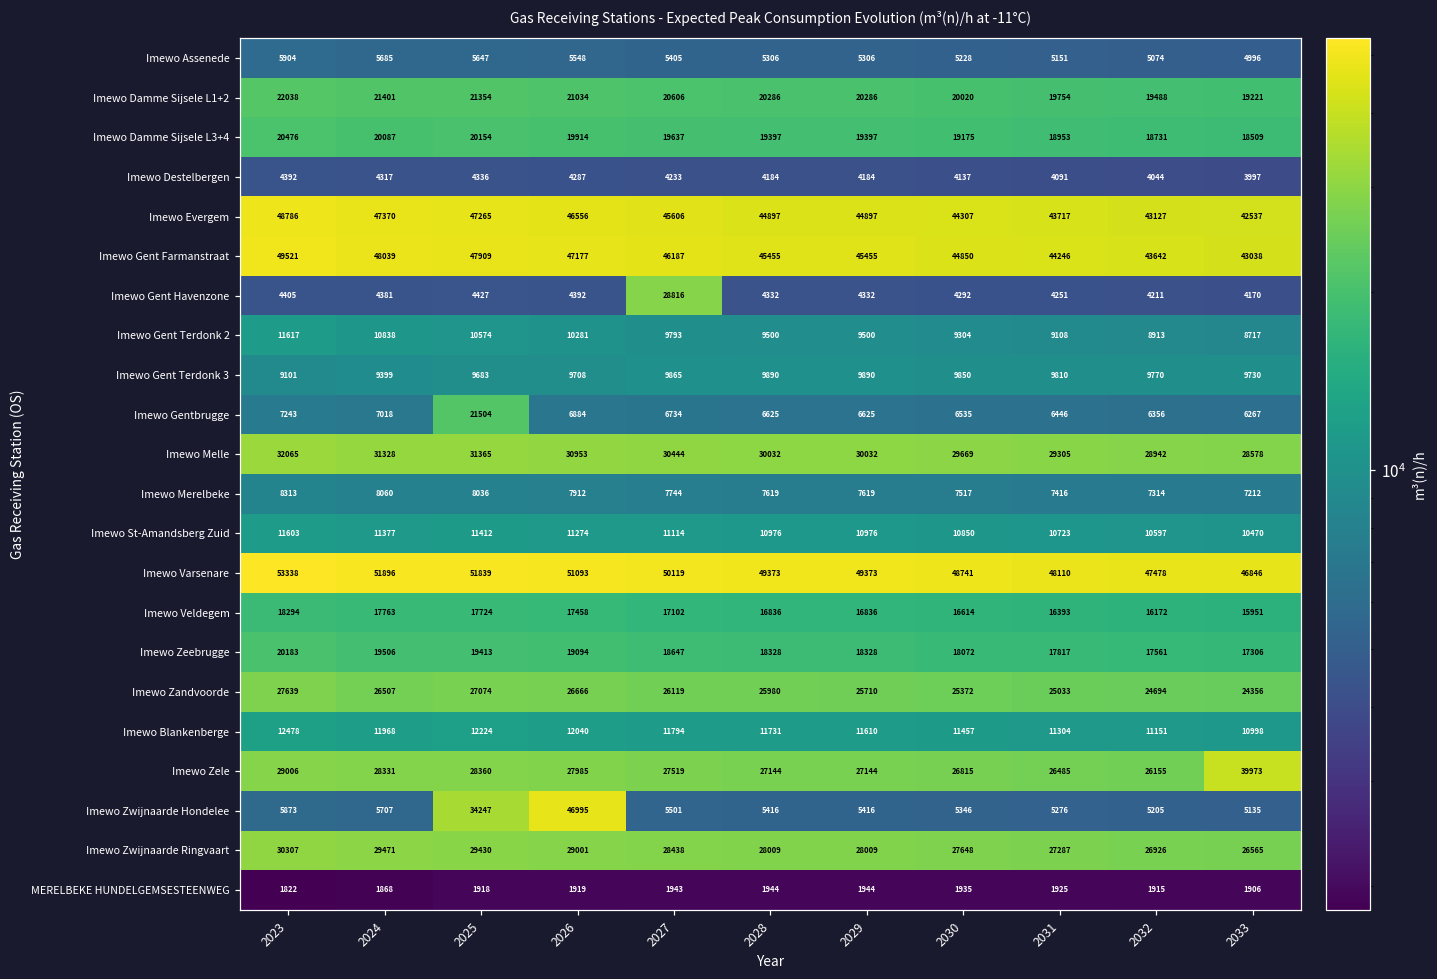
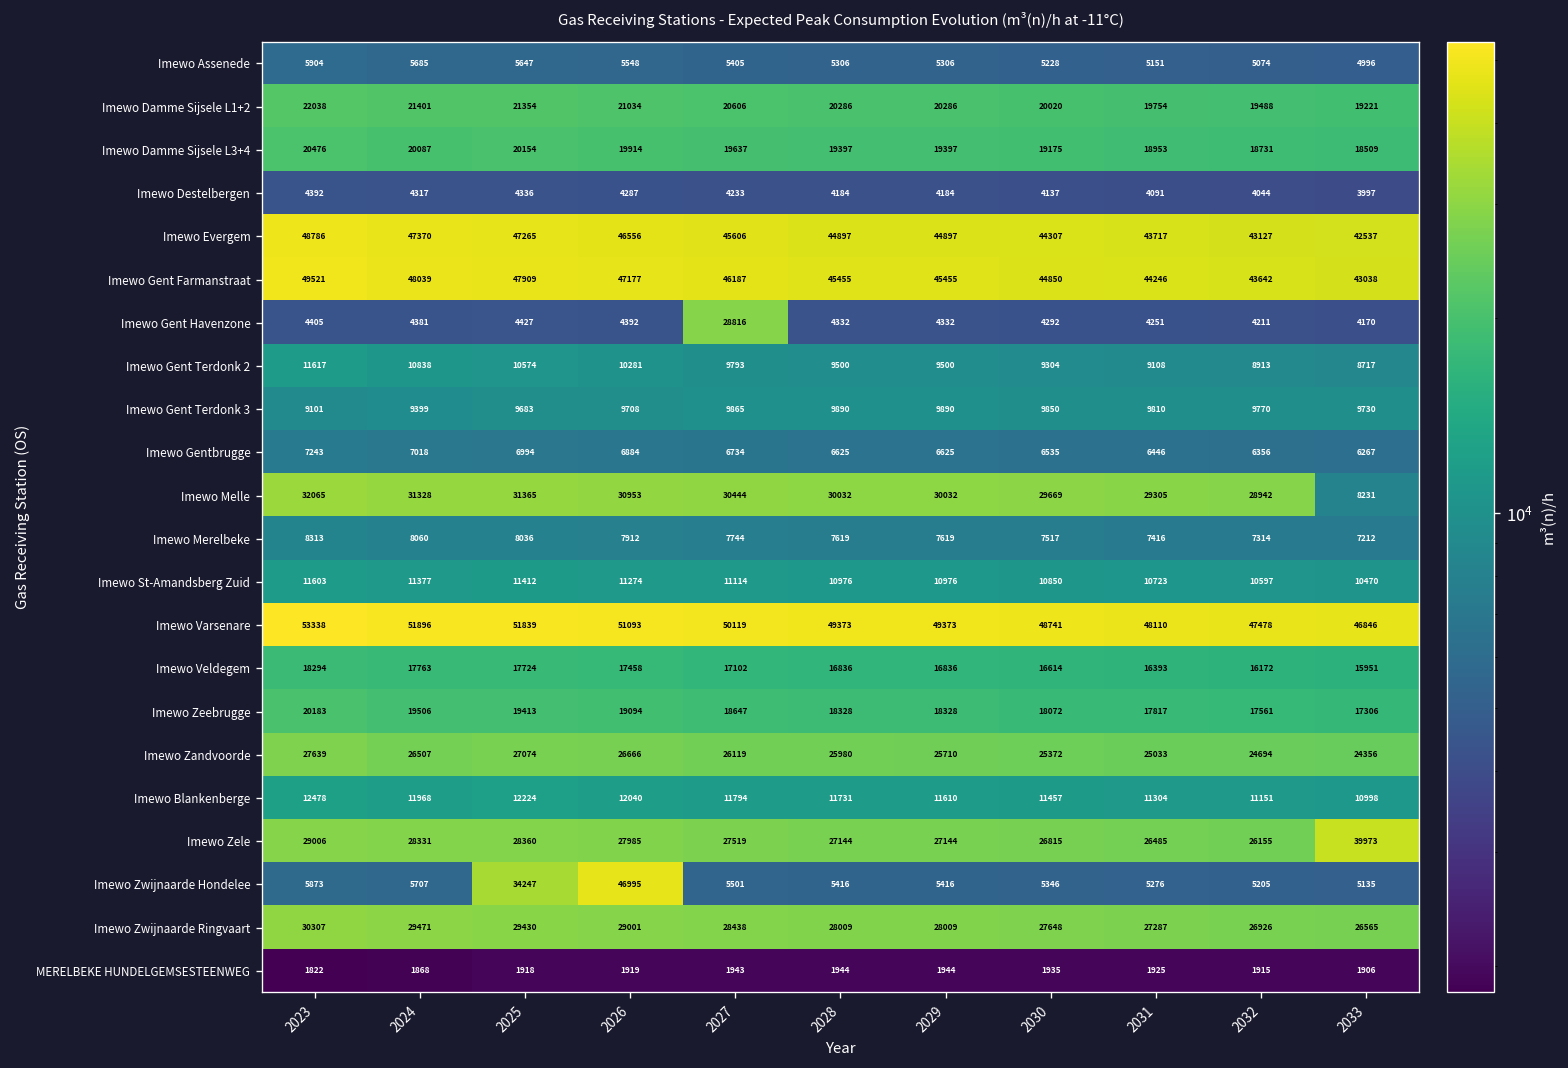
Imewo Gentbrugge, 2025: 21504 -> 6994
Imewo Melle, 2033: 28578 -> 8231
